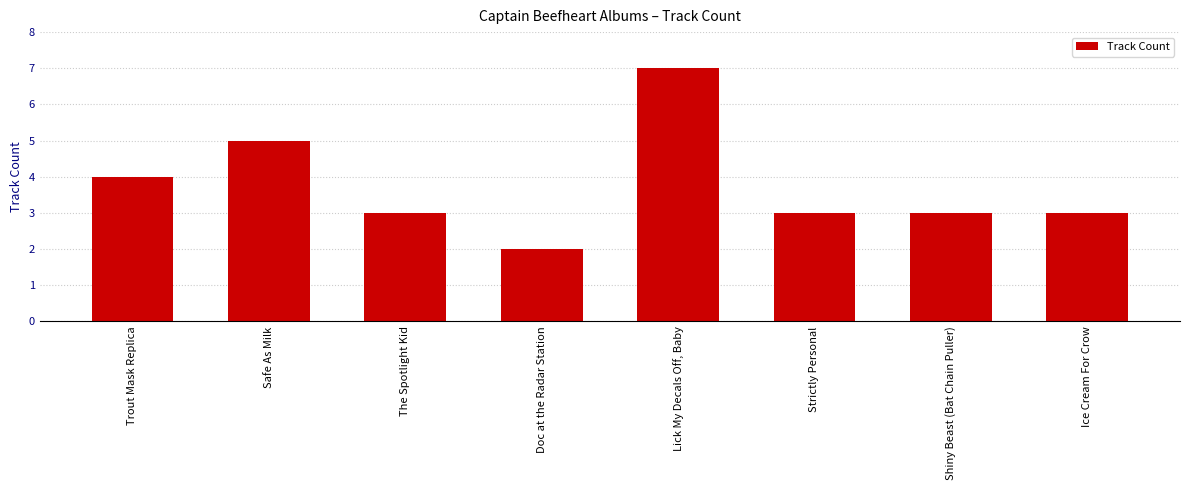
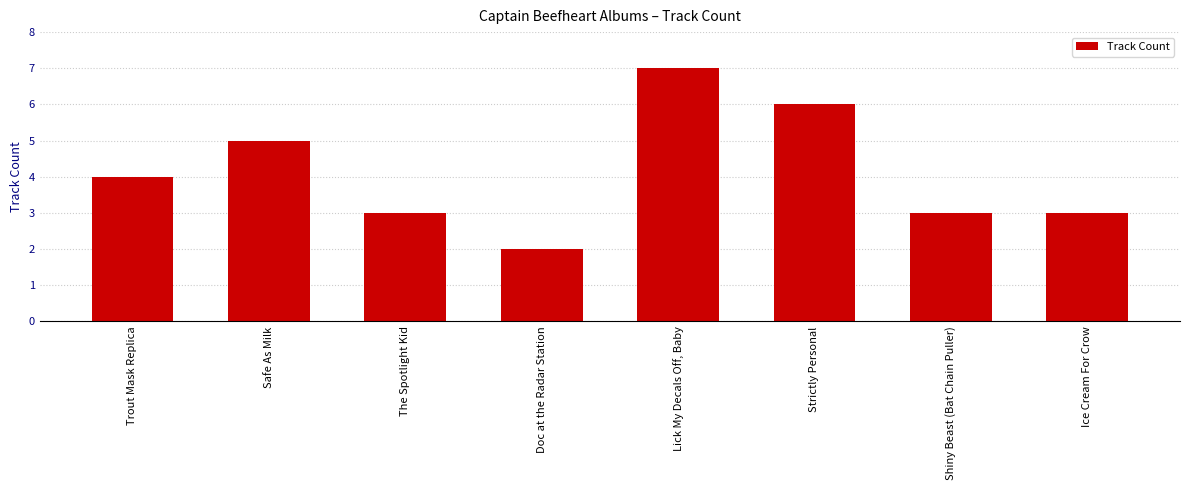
Strictly Personal: 3 -> 6
